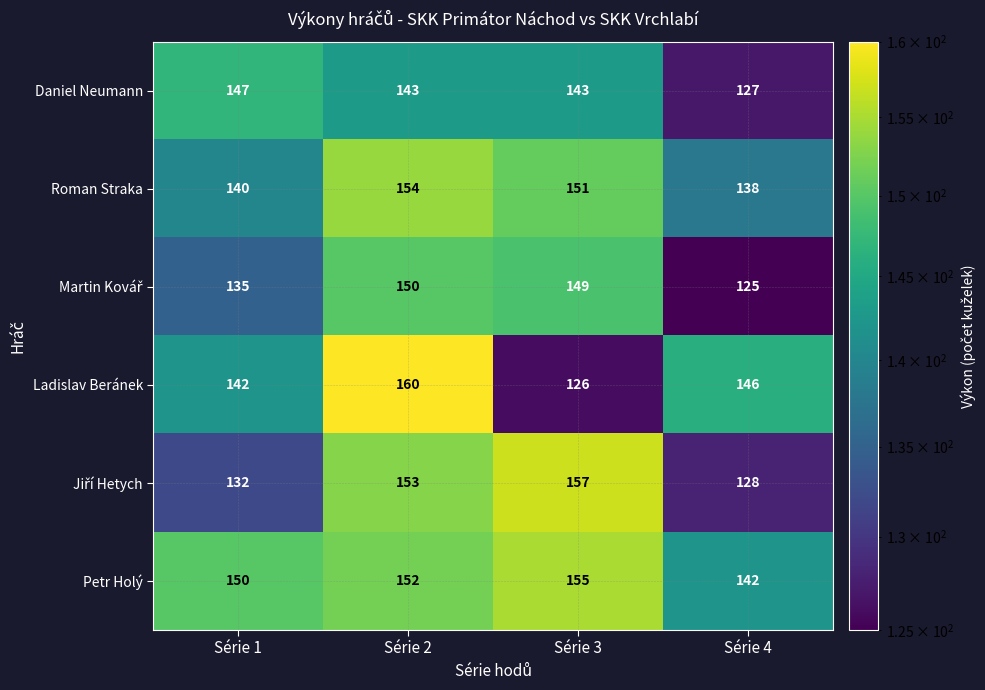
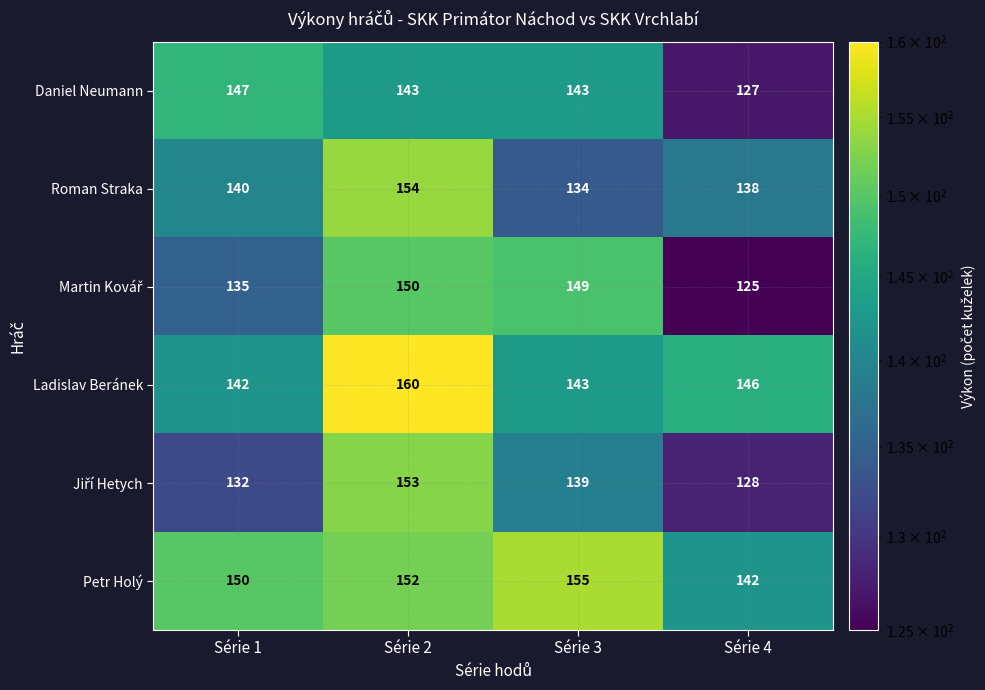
Roman Straka, Série 3: 151 -> 134
Ladislav Beránek, Série 3: 126 -> 143
Jiří Hetych, Série 3: 157 -> 139
